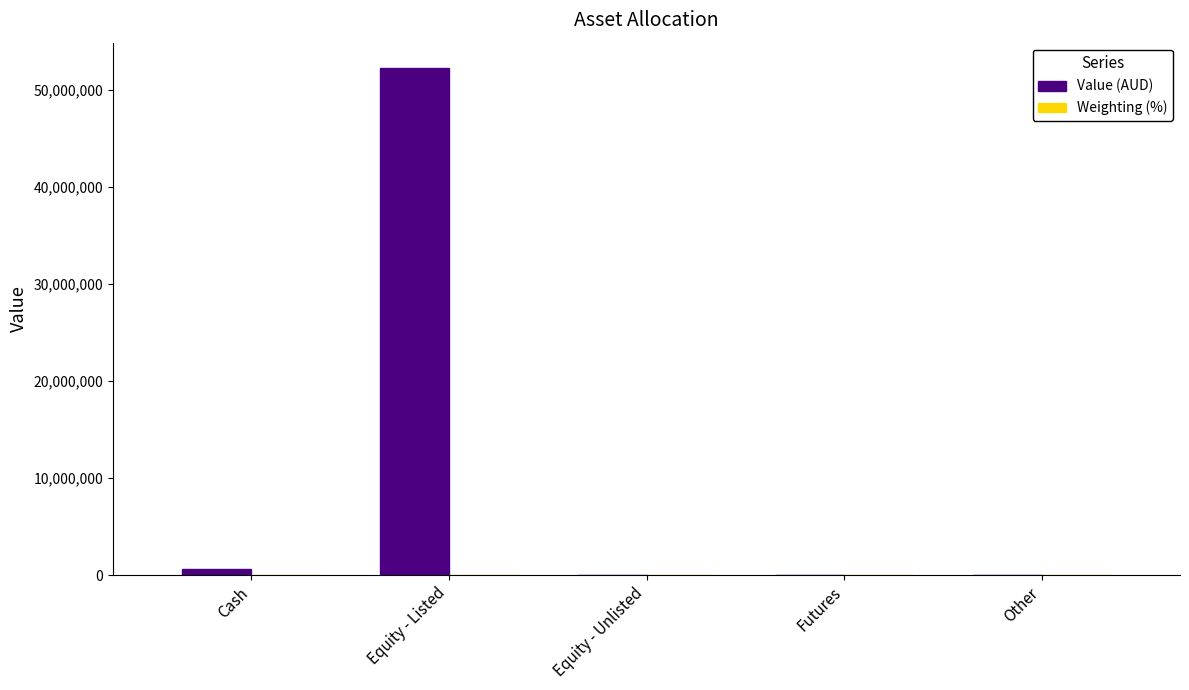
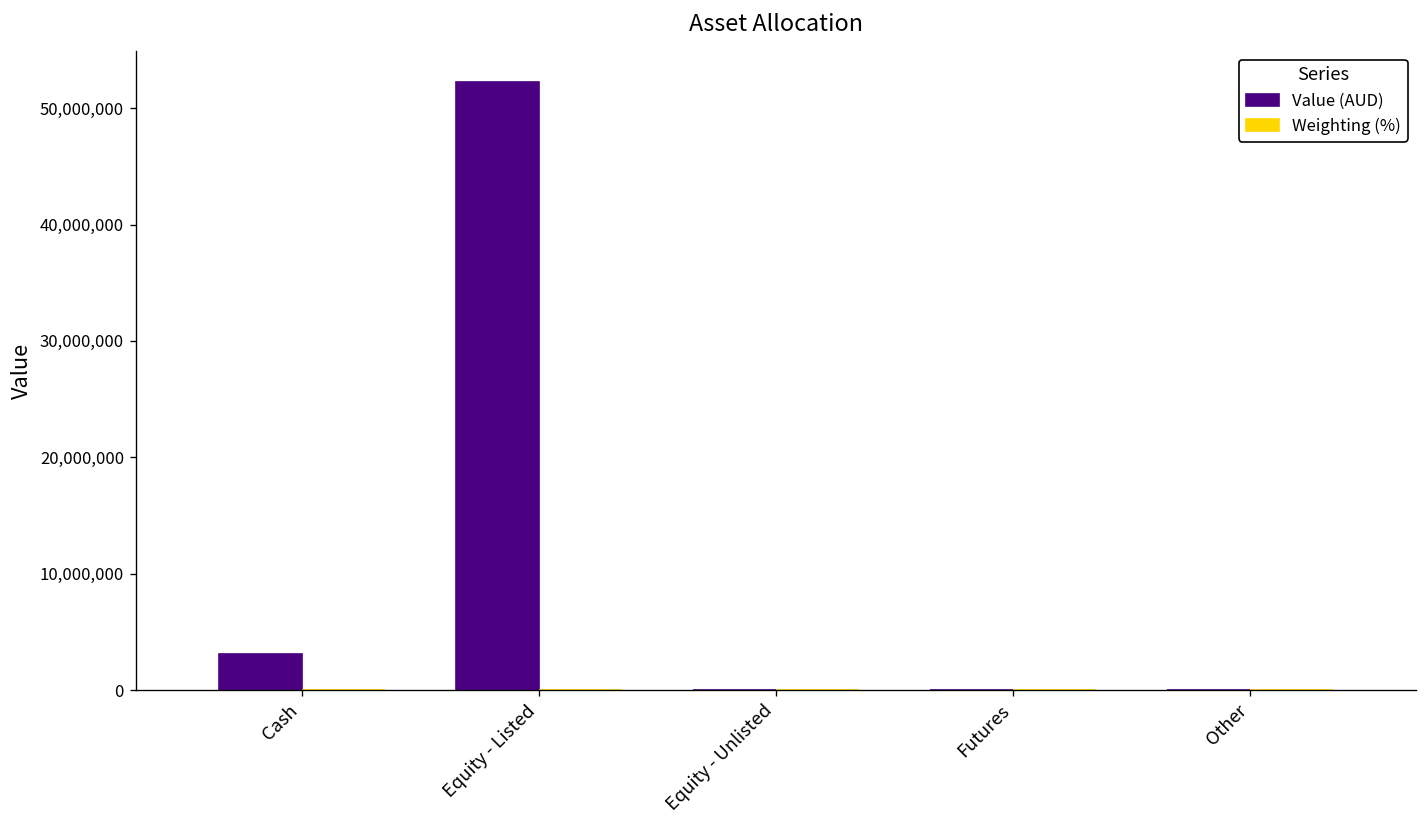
Value (AUD), Cash: 1,000,000 -> 3,000,000
